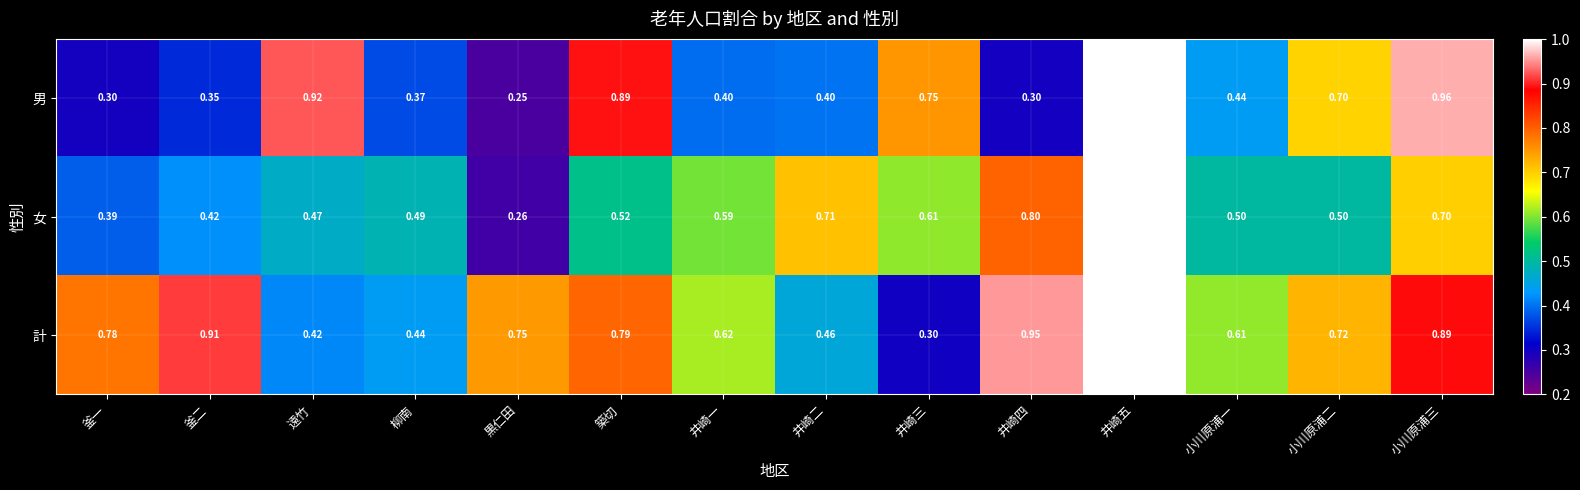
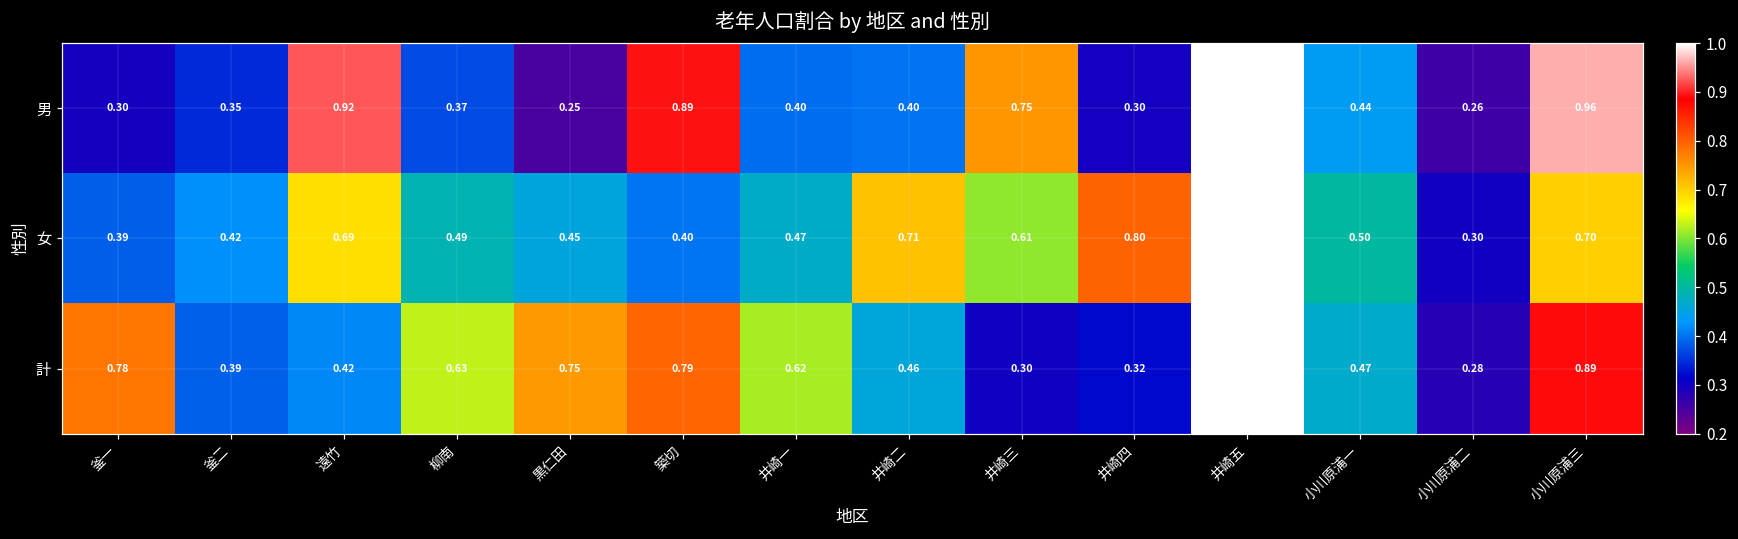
男, 小川原浦二: 0.70 -> 0.26
女, 遠竹: 0.47 -> 0.69
女, 黒仁田: 0.26 -> 0.45
女, 築切: 0.52 -> 0.40
女, 井崎一: 0.59 -> 0.47
女, 小川原浦二: 0.50 -> 0.30
計, 釜二: 0.91 -> 0.39
計, 柳南: 0.44 -> 0.63
計, 井崎四: 0.95 -> 0.32
計, 小川原浦一: 0.61 -> 0.47
計, 小川原浦二: 0.72 -> 0.28
